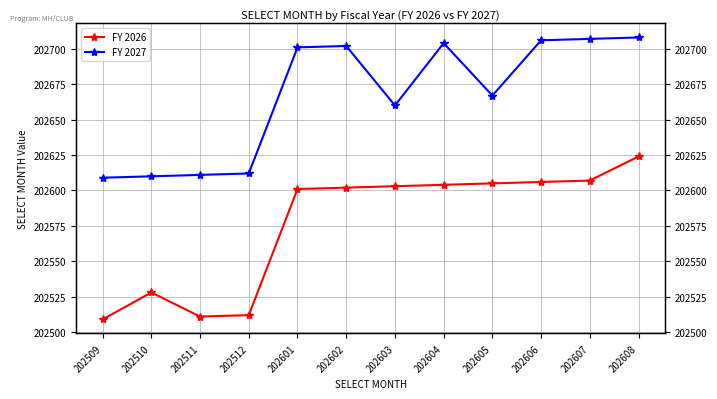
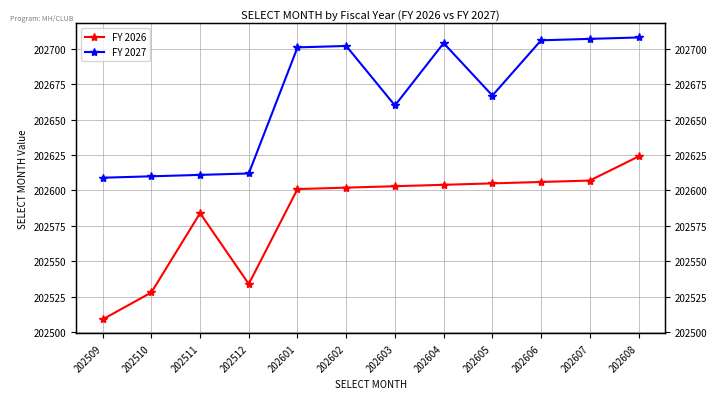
FY 2026, 202511: 202511 -> 202584
FY 2026, 202512: 202512 -> 202534
